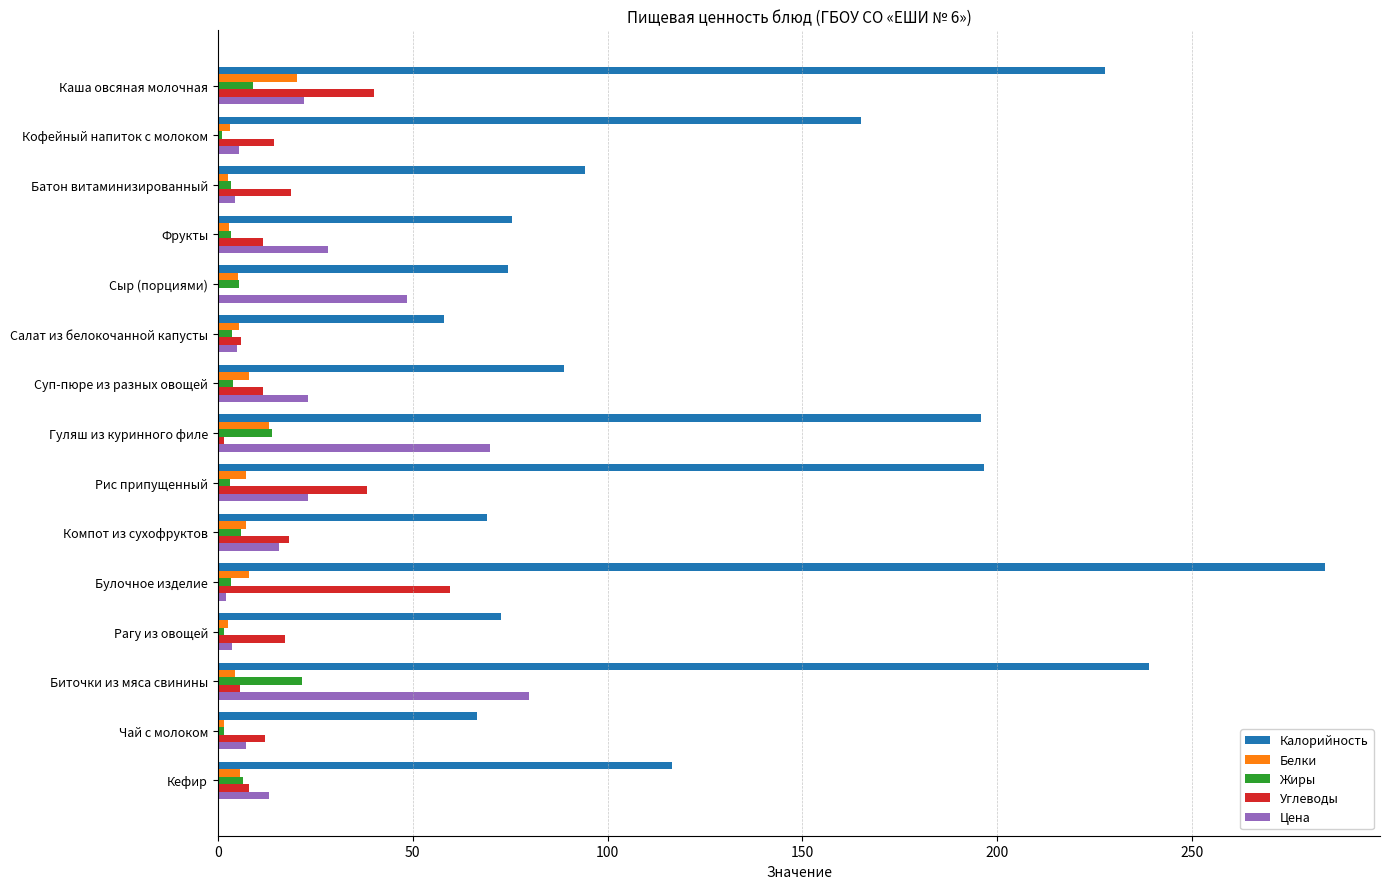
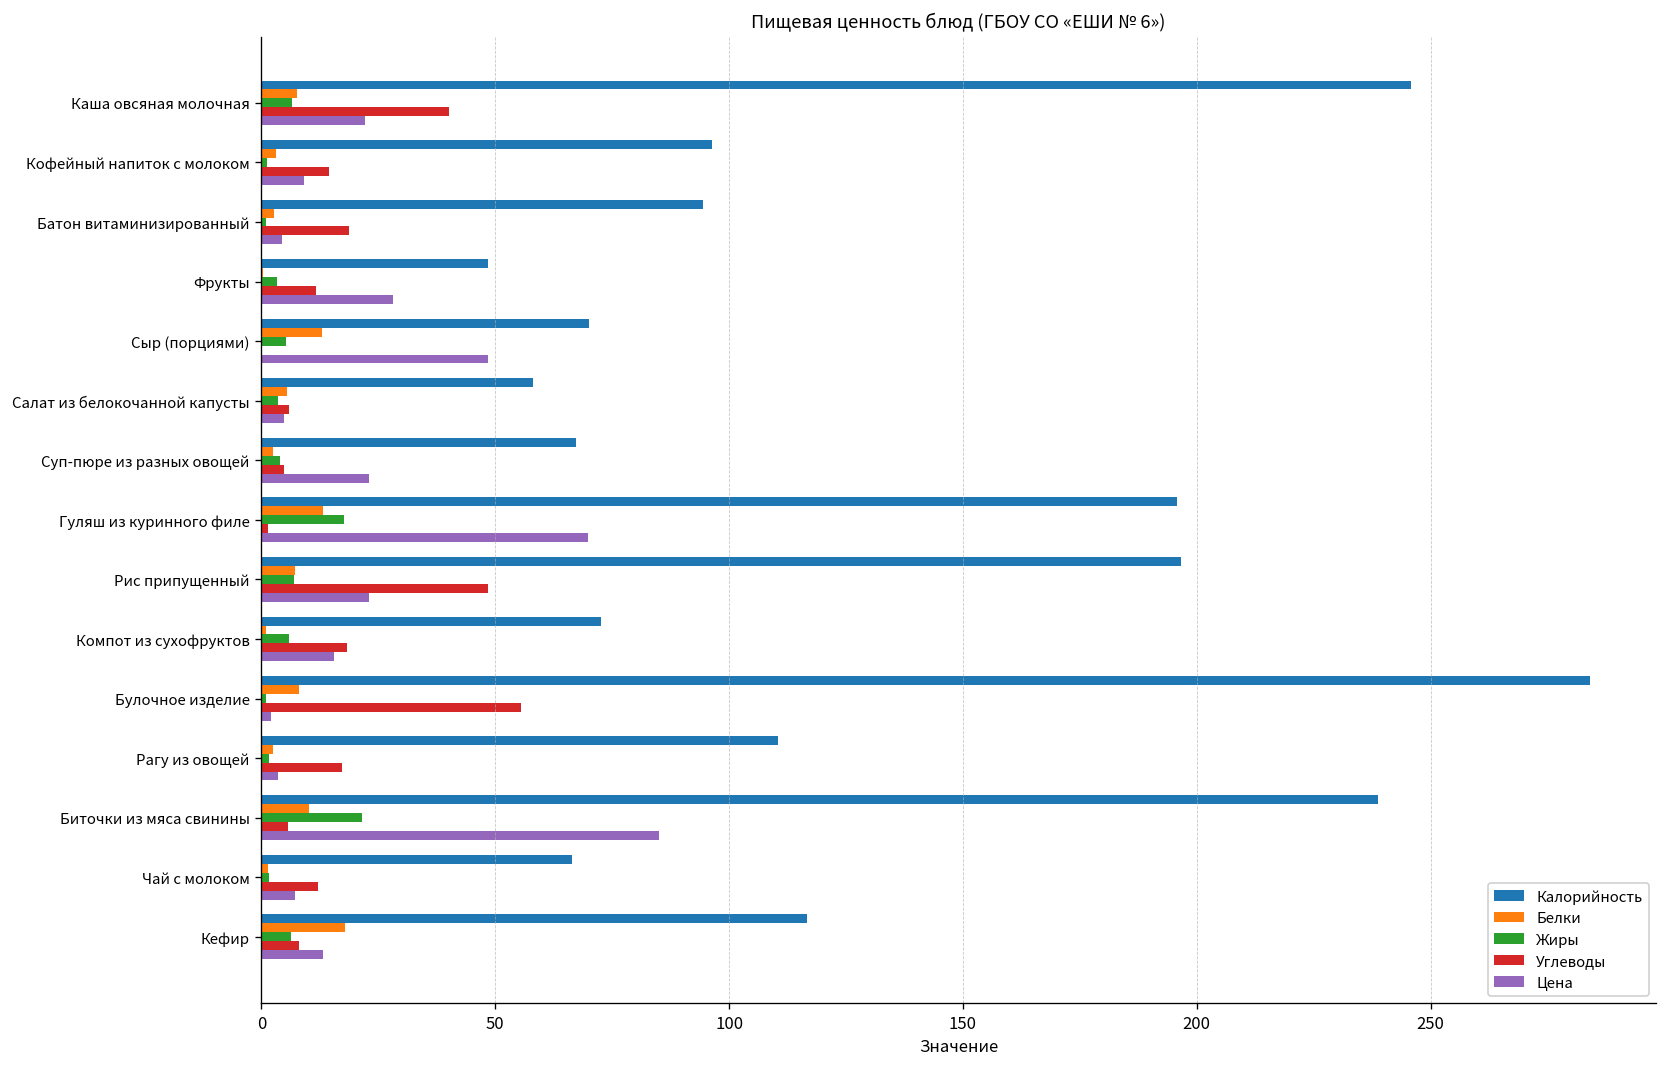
Калорийность, Каша овсяная молочная: 228 -> 246
Белки, Каша овсяная молочная: 20 -> 8
Жиры, Каша овсяная молочная: 9 -> 7
Калорийность, Кофейный напиток с молоком: 165 -> 96
Цена, Кофейный напиток с молоком: 5 -> 9
Жиры, Батон витаминизированный: 3 -> 1
Калорийность, Фрукты: 76 -> 48
Белки, Фрукты: 3 -> 0
Калорийность, Сыр (порциями): 74 -> 70
Белки, Сыр (порциями): 5 -> 13
Калорийность, Суп-пюре из разных овощей: 89 -> 67
Белки, Суп-пюре из разных овощей: 8 -> 2
Углеводы, Суп-пюре из разных овощей: 12 -> 5
Жиры, Гуляш из куринного филе: 14 -> 18
Жиры, Рис припущенный: 3 -> 7
Углеводы, Рис припущенный: 38 -> 48
Калорийность, Компот из сухофруктов: 69 -> 73
Белки, Компот из сухофруктов: 7 -> 1
Жиры, Булочное изделие: 3 -> 1
Углеводы, Булочное изделие: 60 -> 56
Калорийность, Рагу из овощей: 73 -> 110
Белки, Биточки из мяса свинины: 4 -> 10
Цена, Биточки из мяса свинины: 80 -> 85
Белки, Кефир: 6 -> 18
